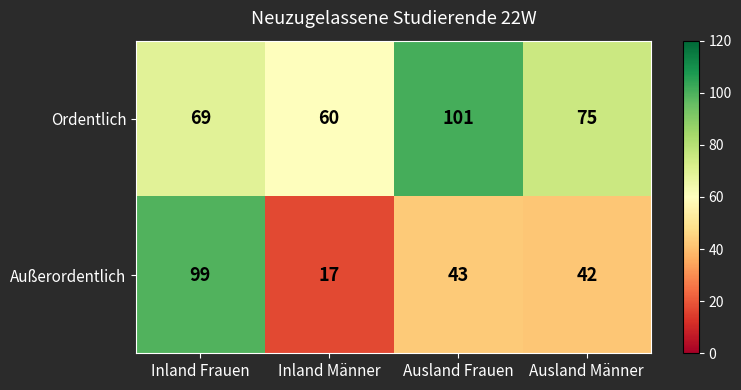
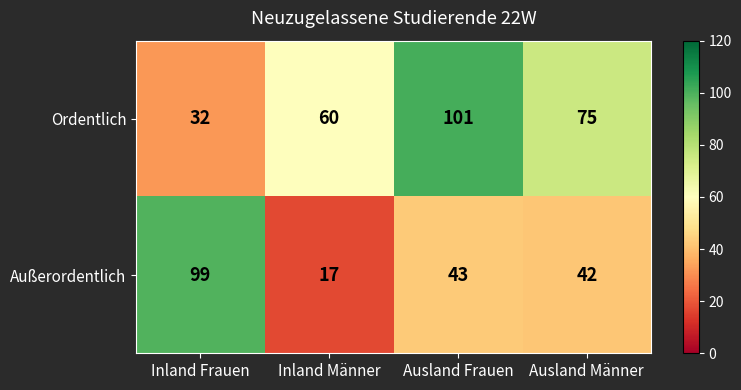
Ordentlich, Inland Frauen: 69 -> 32
